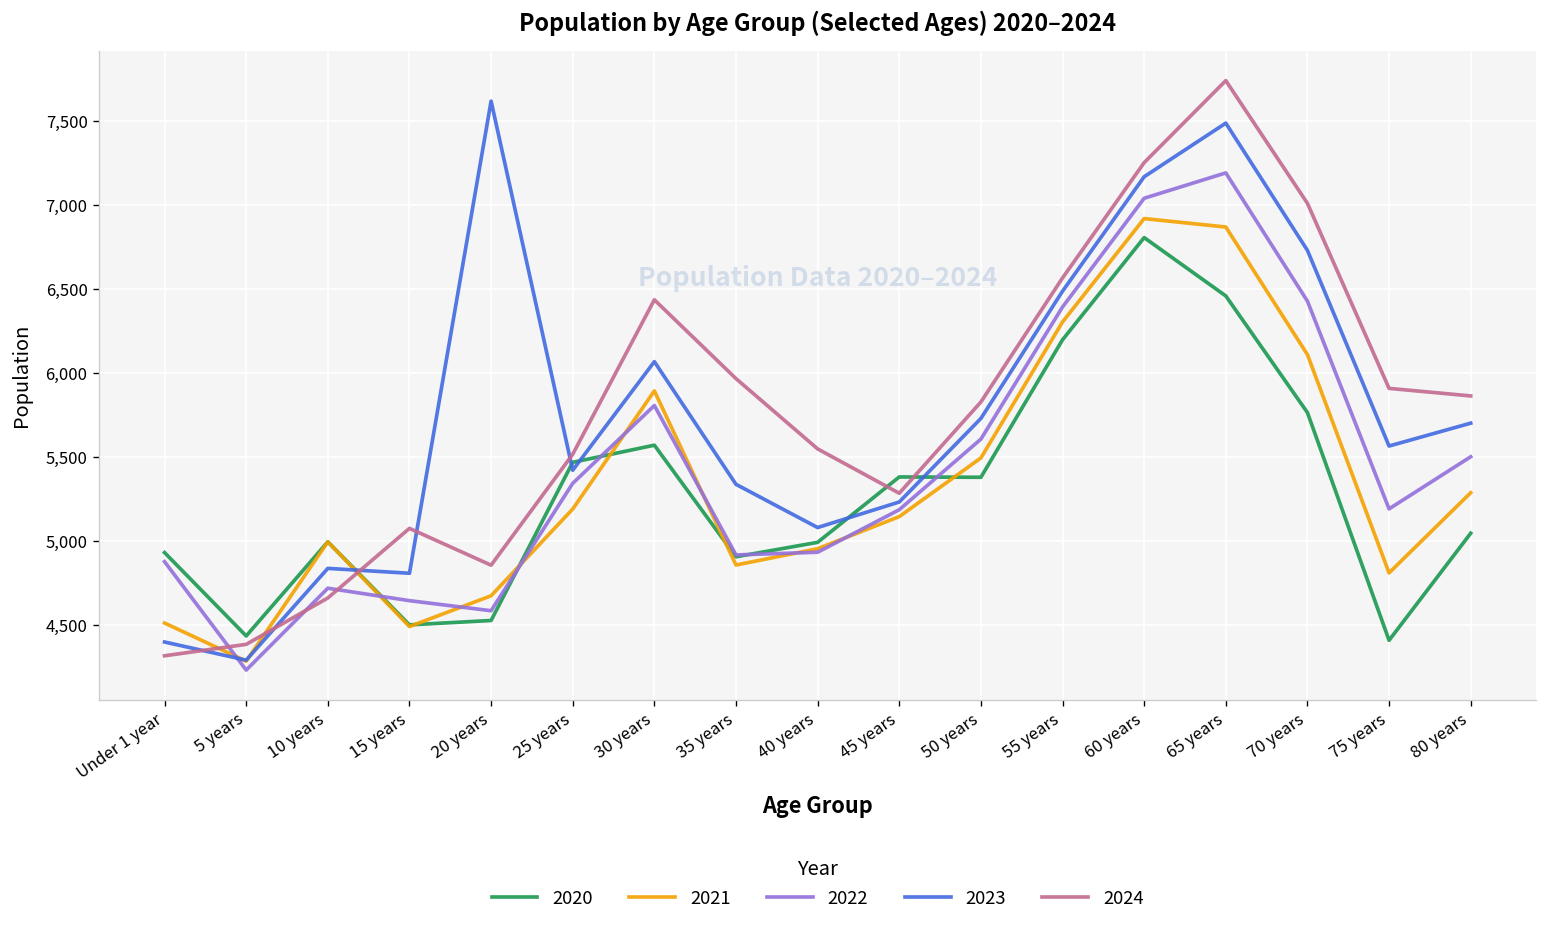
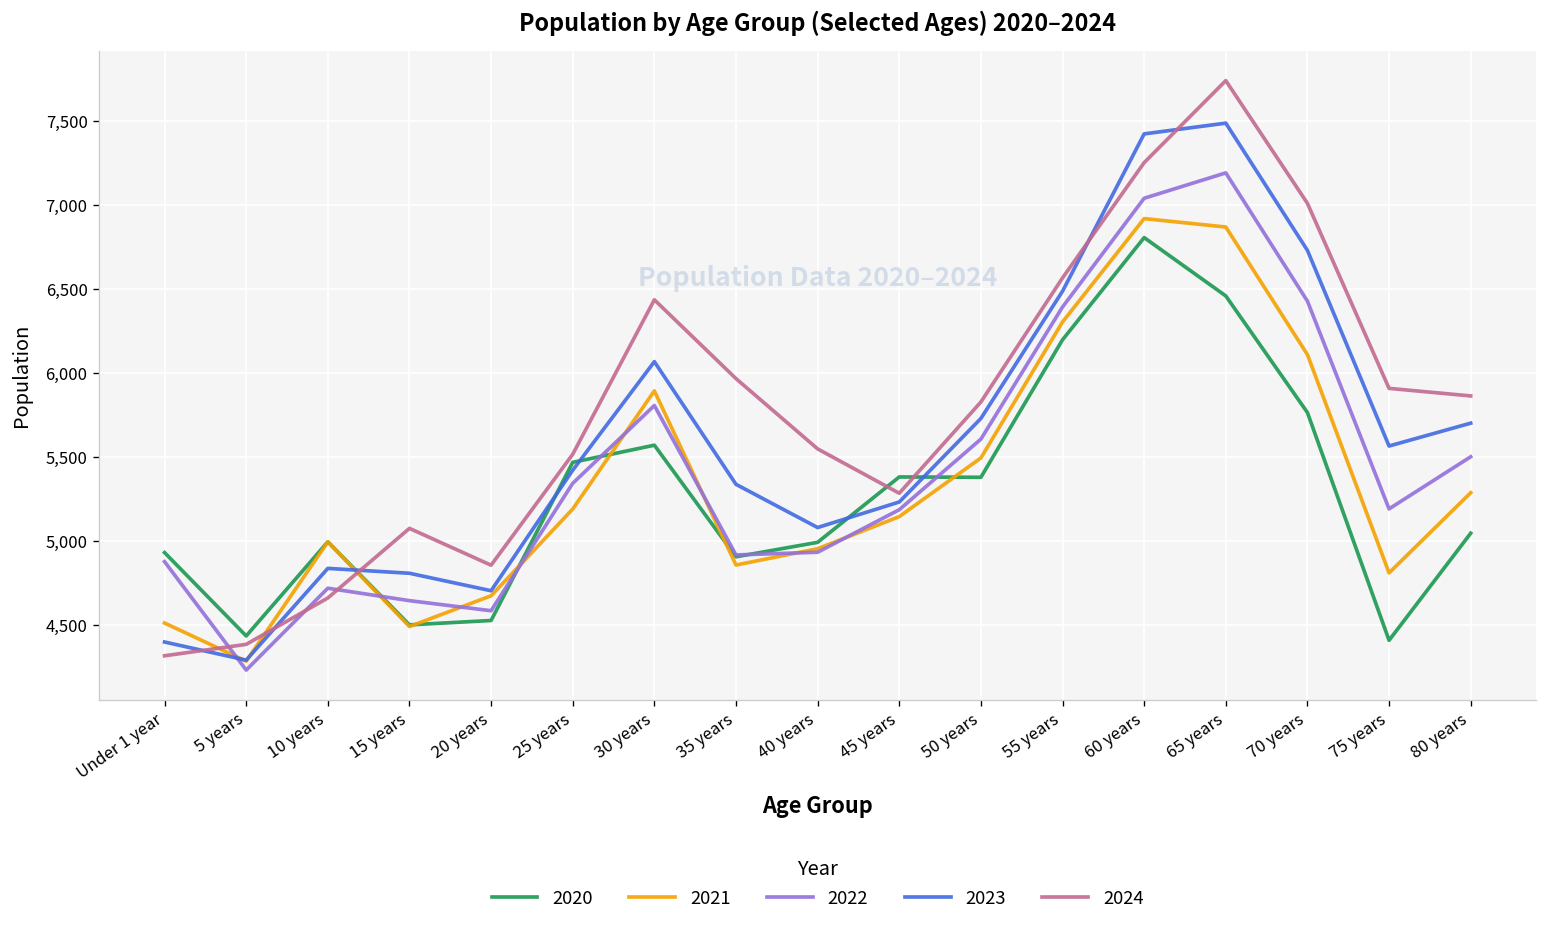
2023, 20 years: 7,620 -> 4,710
2023, 60 years: 7,170 -> 7,420
